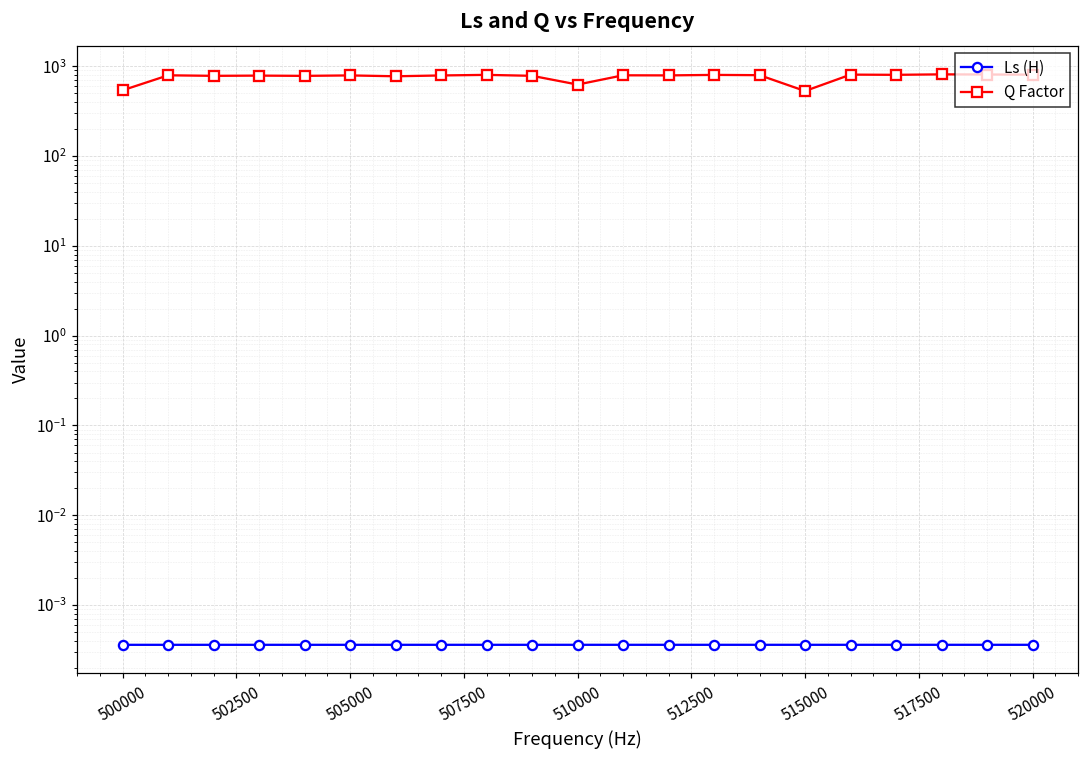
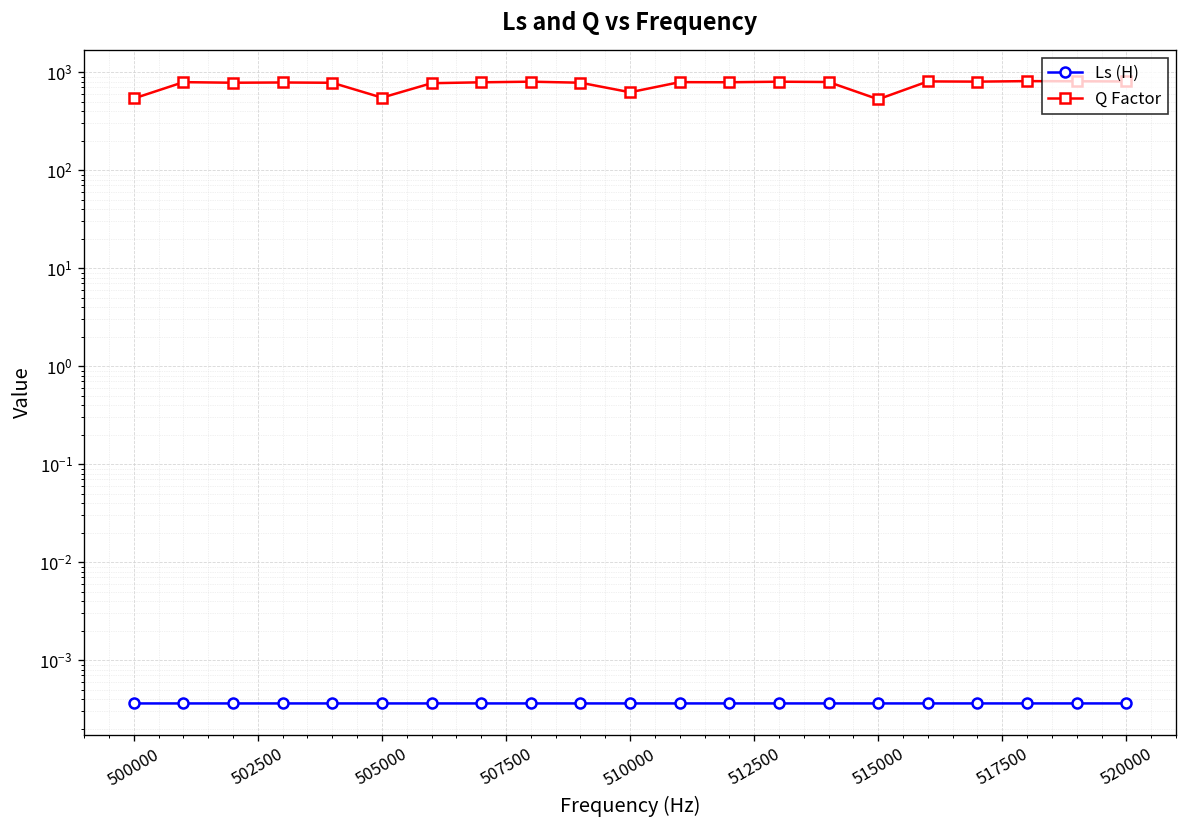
Q Factor, 505000: 800 -> 600
